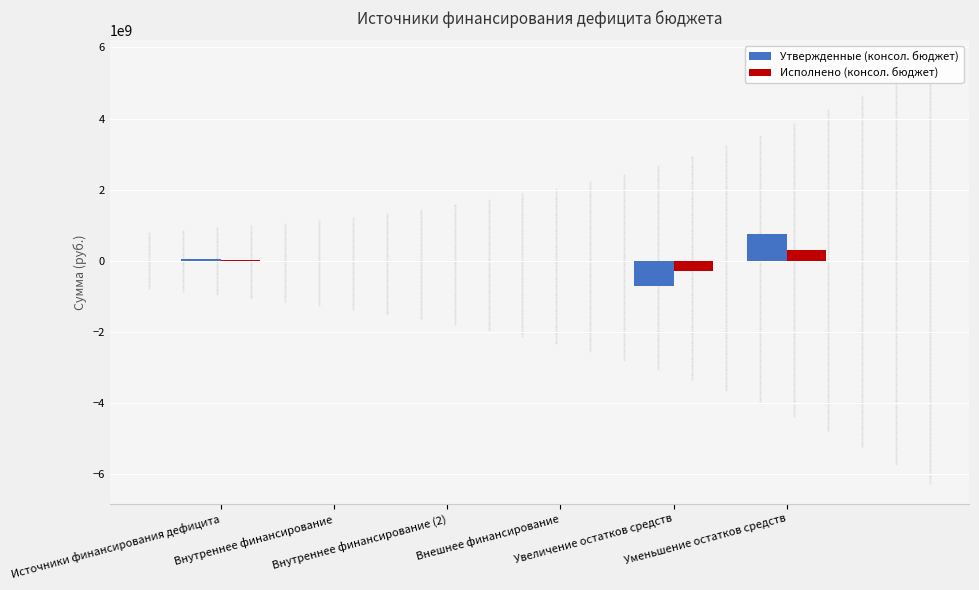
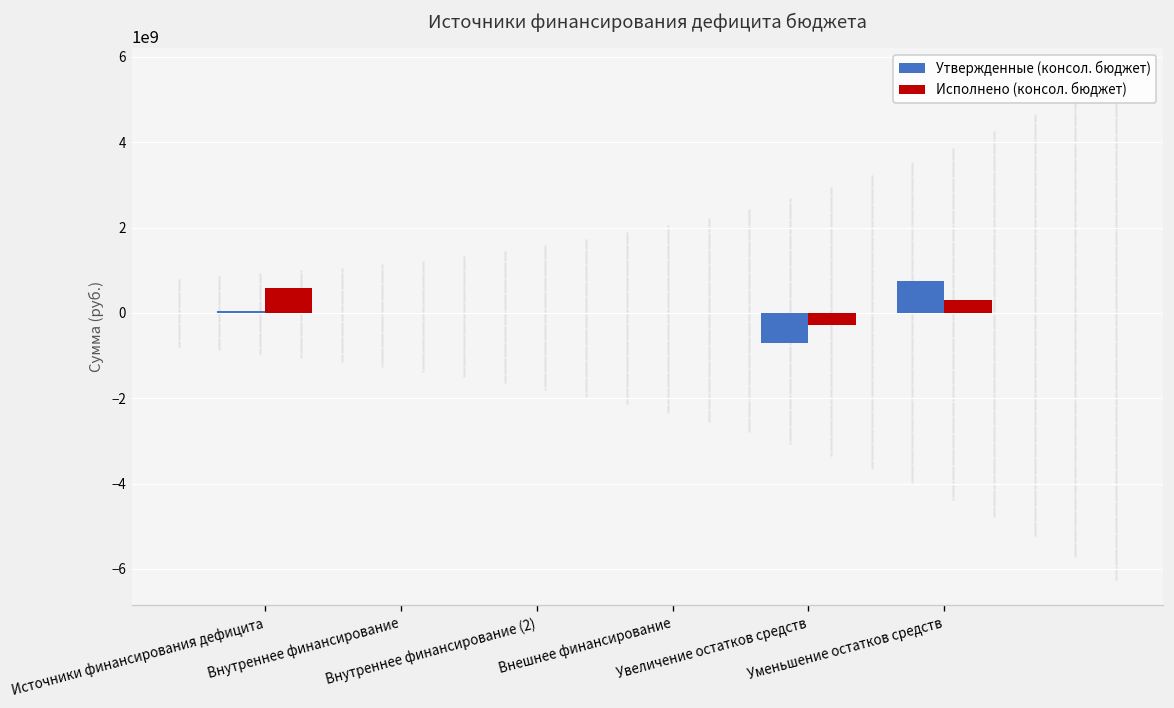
Исполнено (консол. бюджет), Источники финансирования дефицита: 0 -> 600000000
